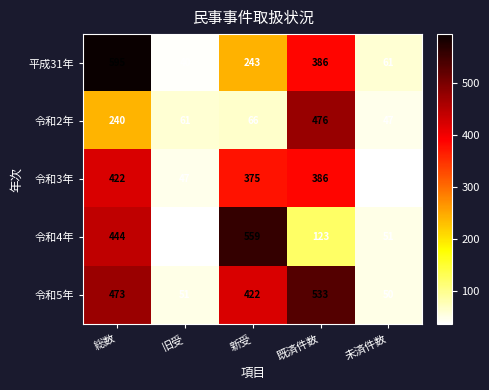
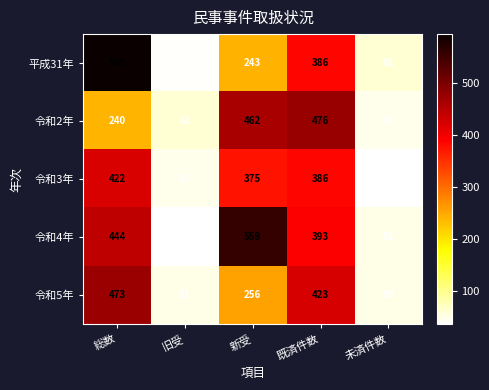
令和2年, 新受: 66 -> 462
令和4年, 既済件数: 123 -> 393
令和5年, 新受: 422 -> 256
令和5年, 既済件数: 533 -> 423
